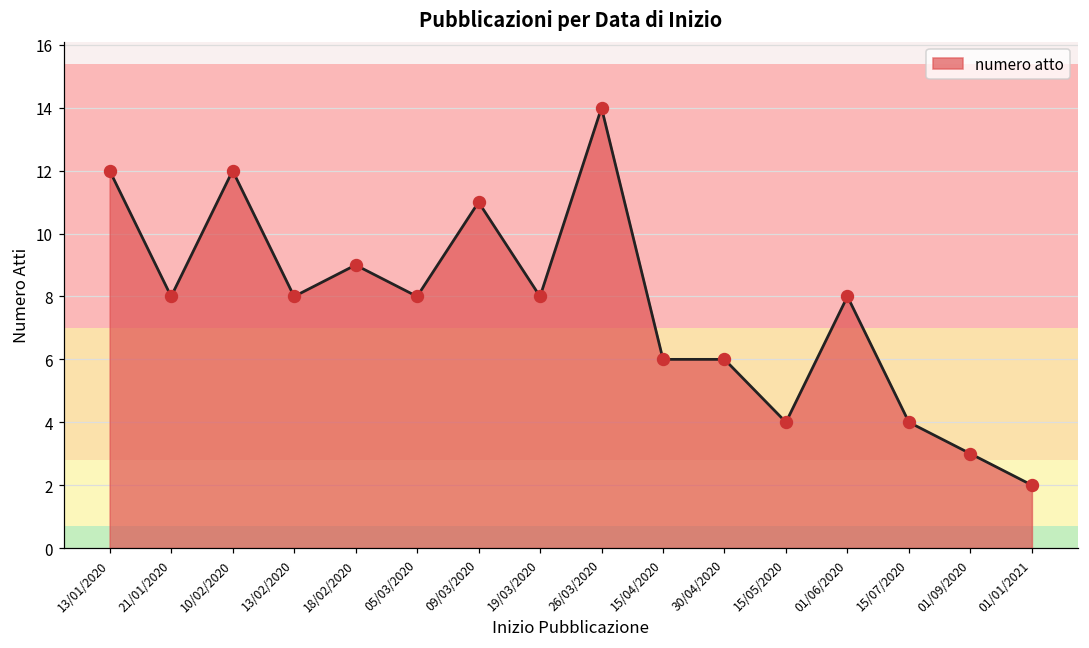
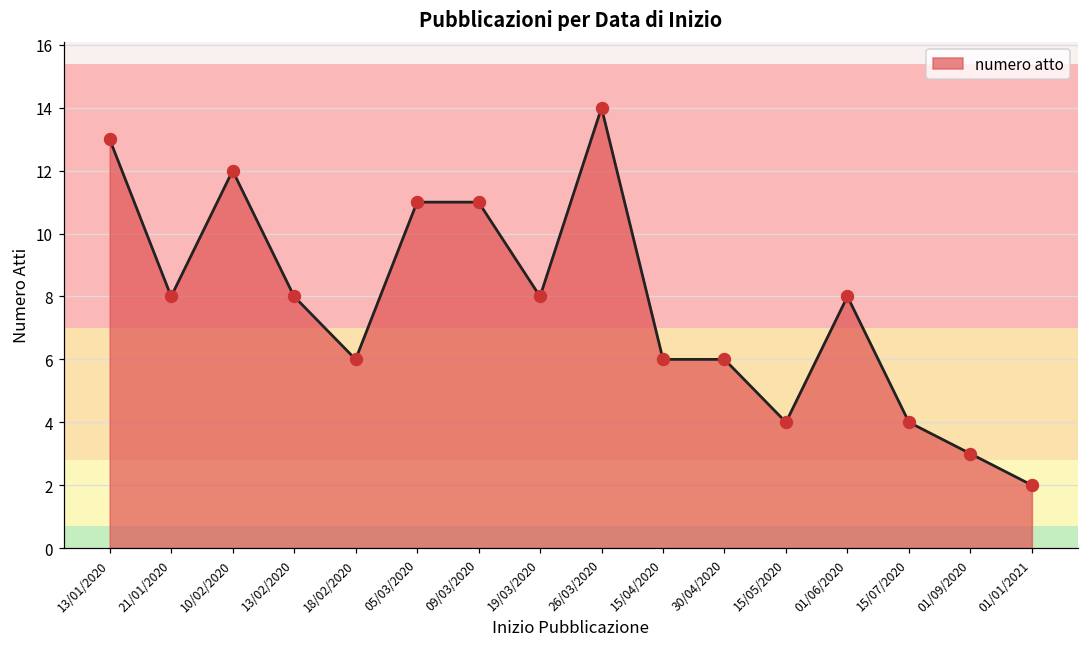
13/01/2020: 12 -> 13
18/02/2020: 9 -> 6
05/03/2020: 8 -> 11
